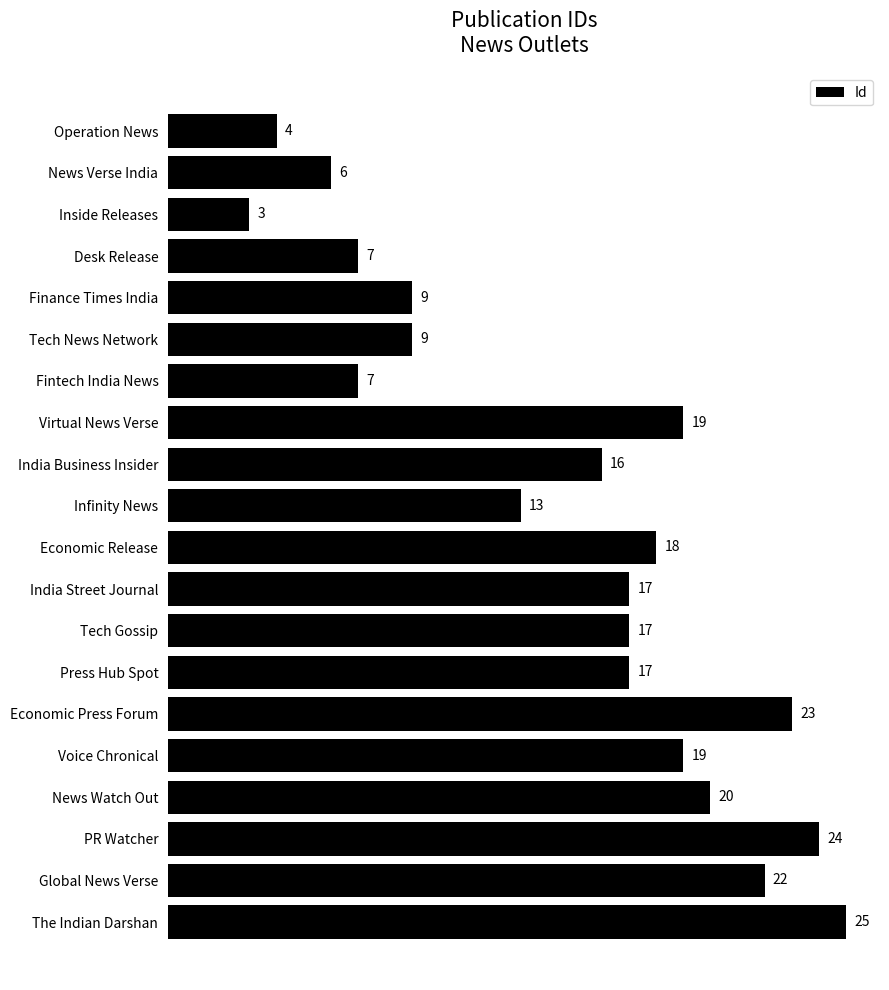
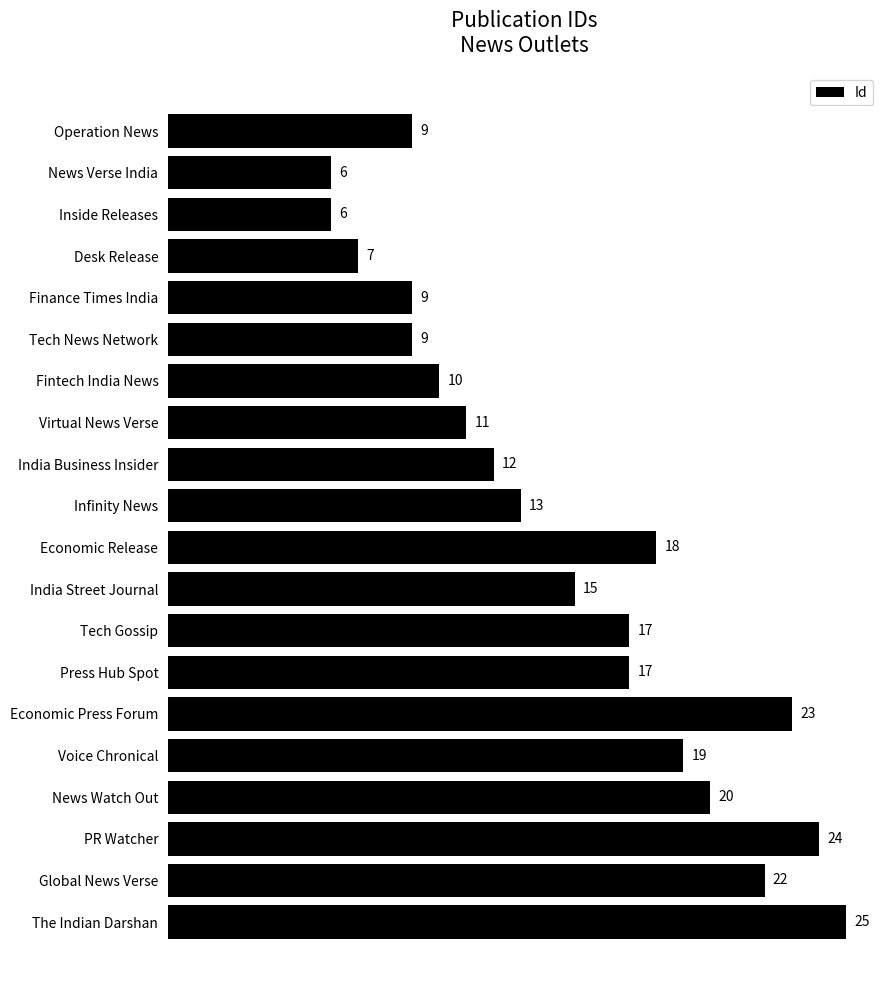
Operation News: 4 -> 9
Inside Releases: 3 -> 6
Fintech India News: 7 -> 10
Virtual News Verse: 19 -> 11
India Business Insider: 16 -> 12
India Street Journal: 17 -> 15
